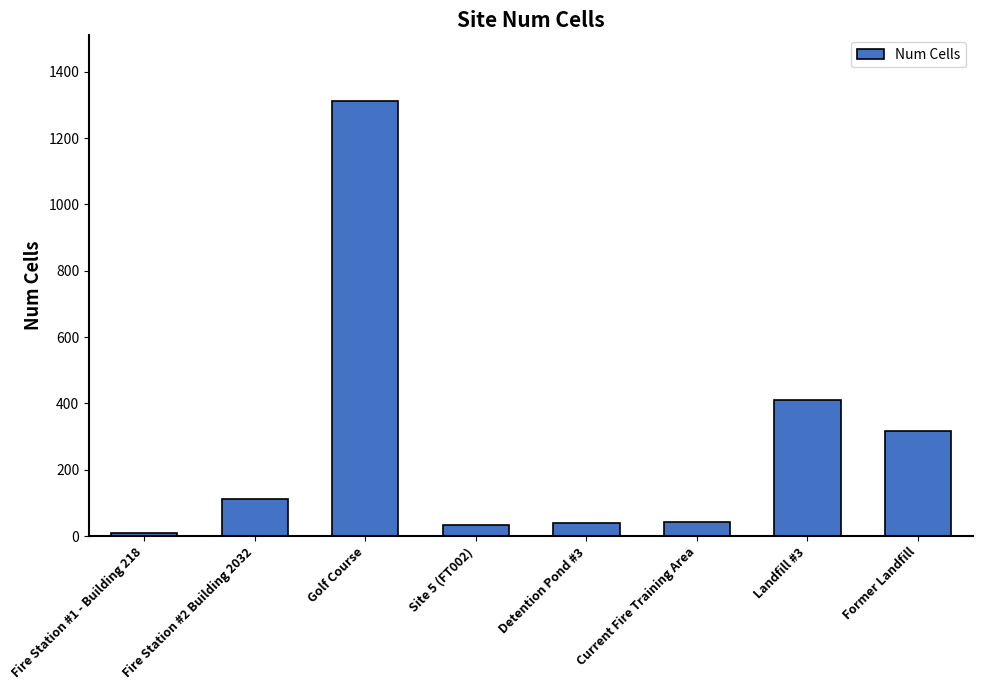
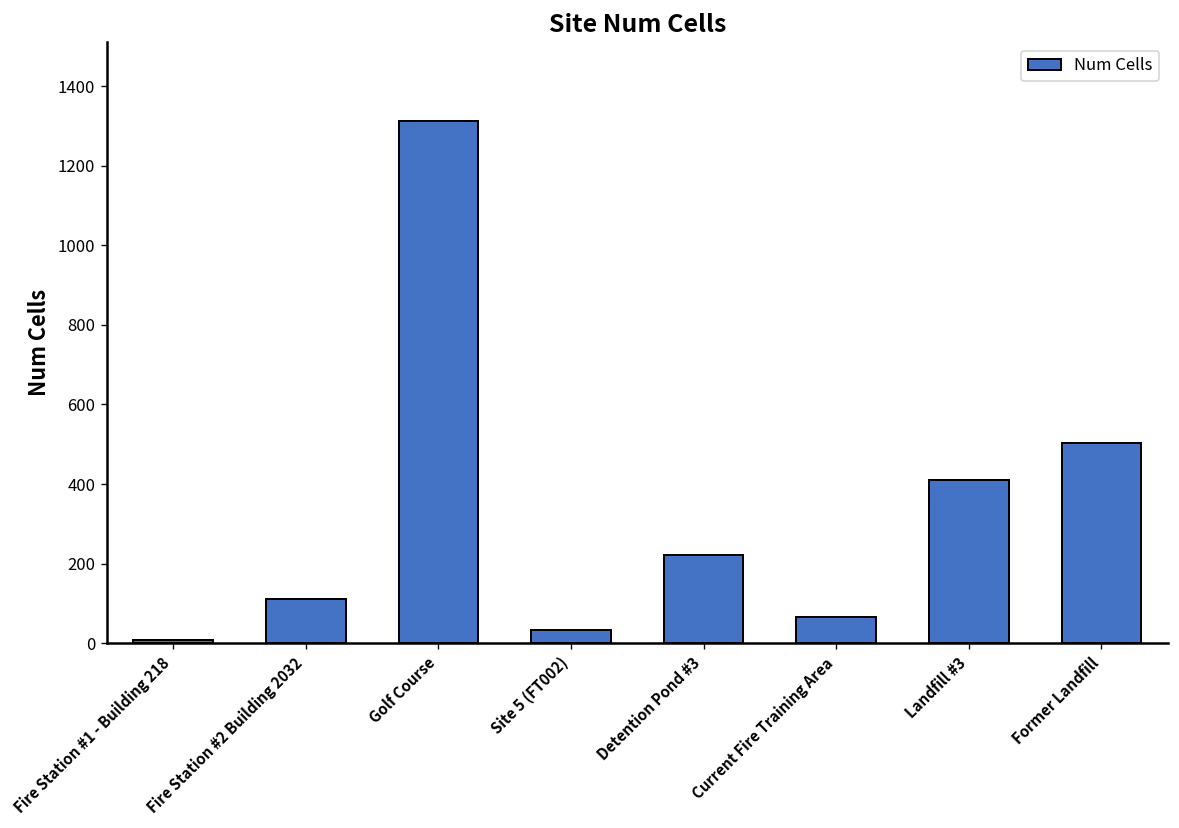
Detention Pond #3: 40 -> 220
Current Fire Training Area: 40 -> 70
Former Landfill: 320 -> 500
